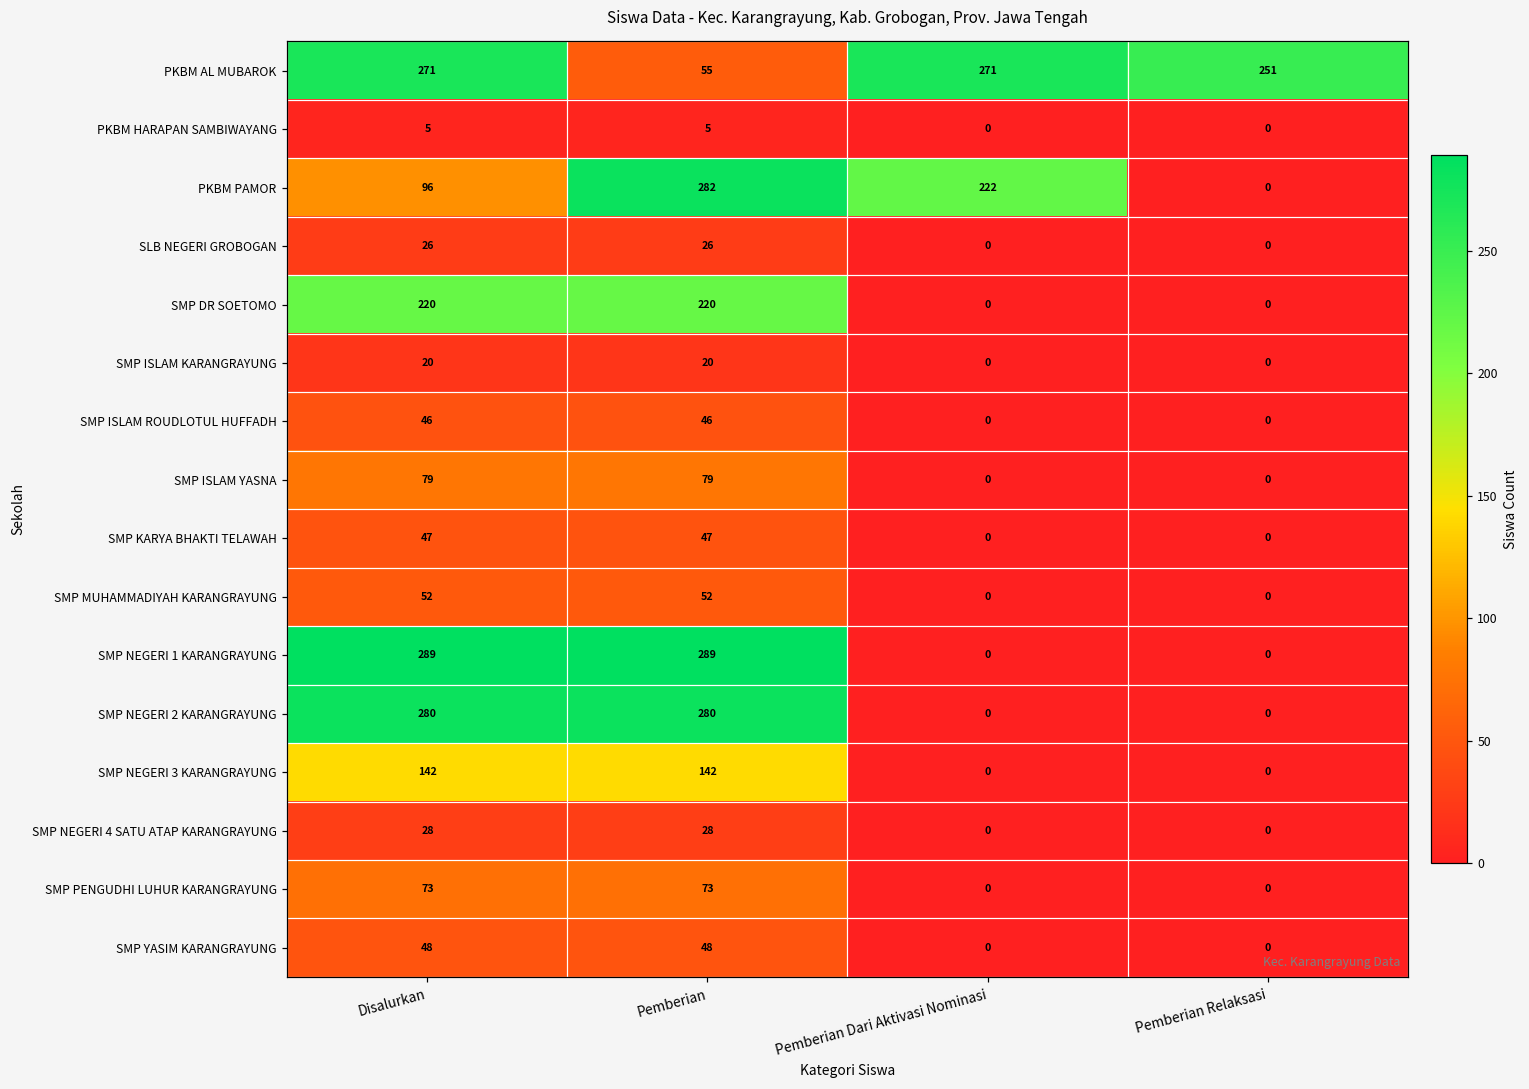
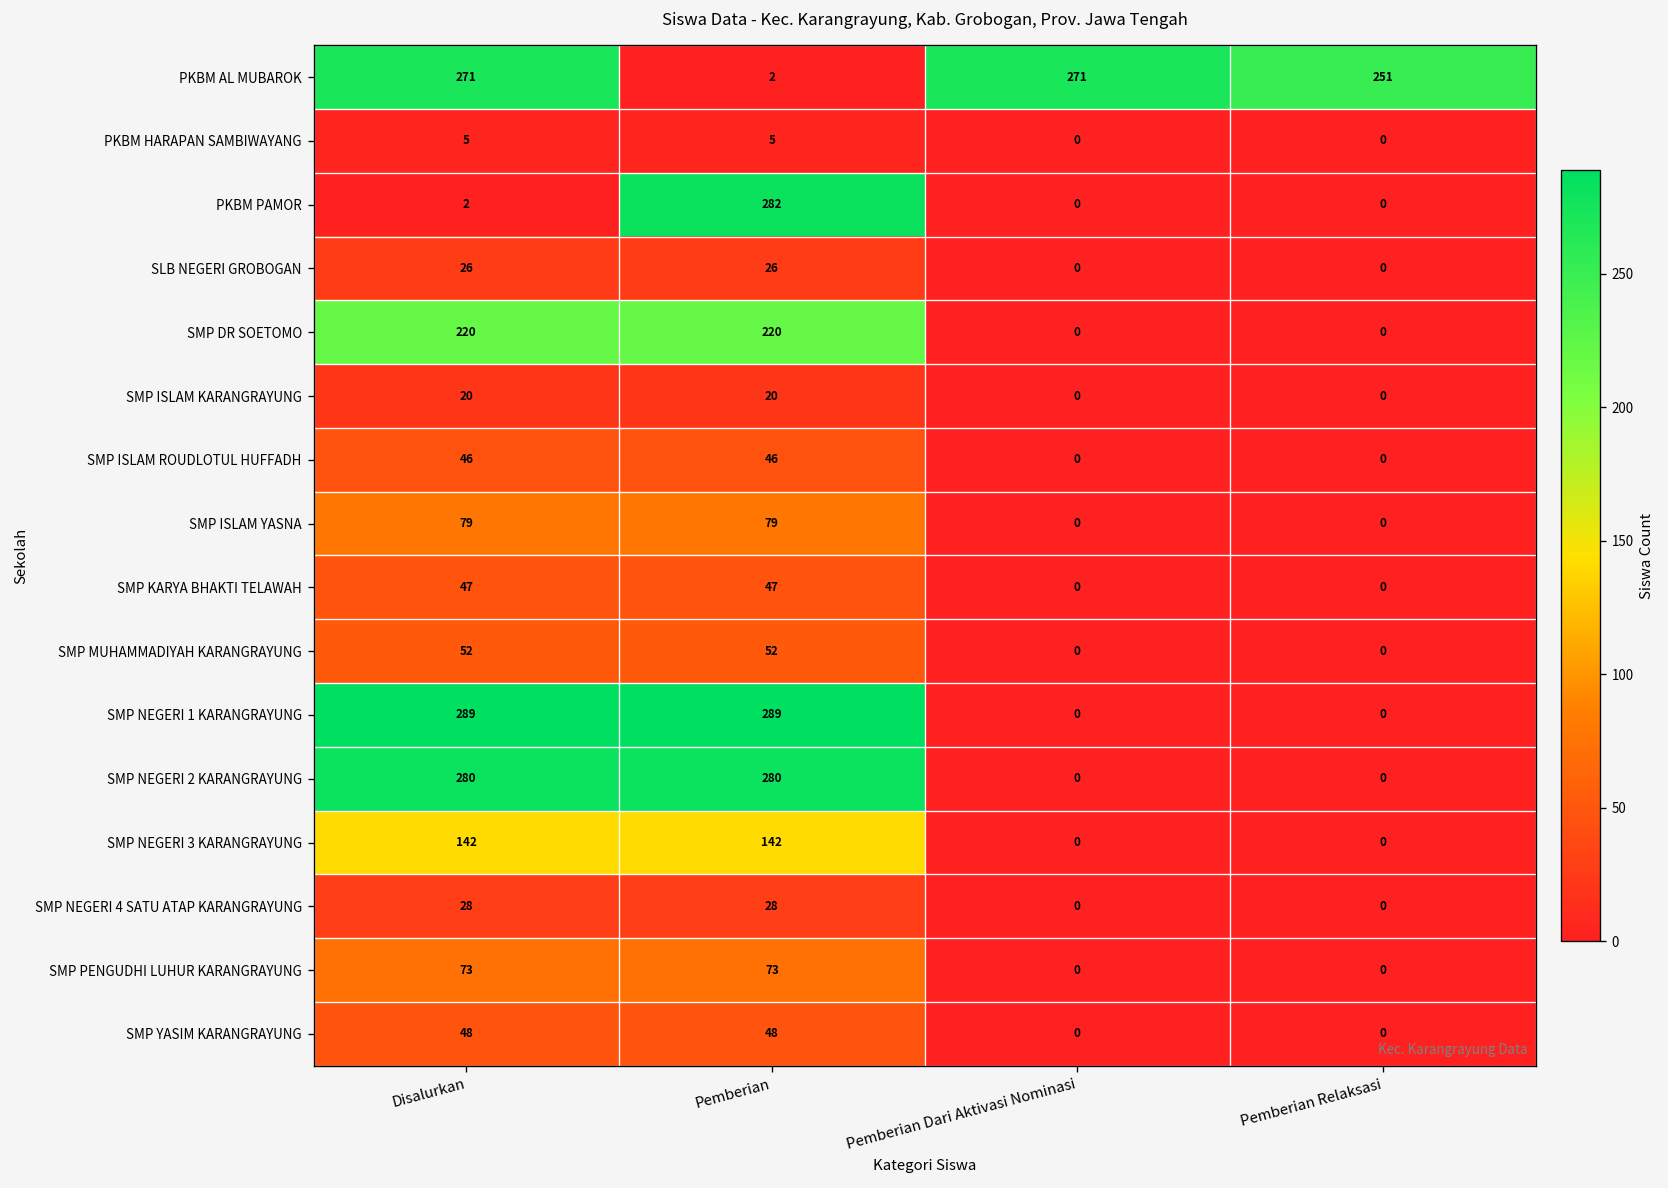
PKBM AL MUBAROK, Pemberian: 55 -> 2
PKBM PAMOR, Disalurkan: 96 -> 2
PKBM PAMOR, Pemberian Dari Aktivasi Nominasi: 222 -> 0
